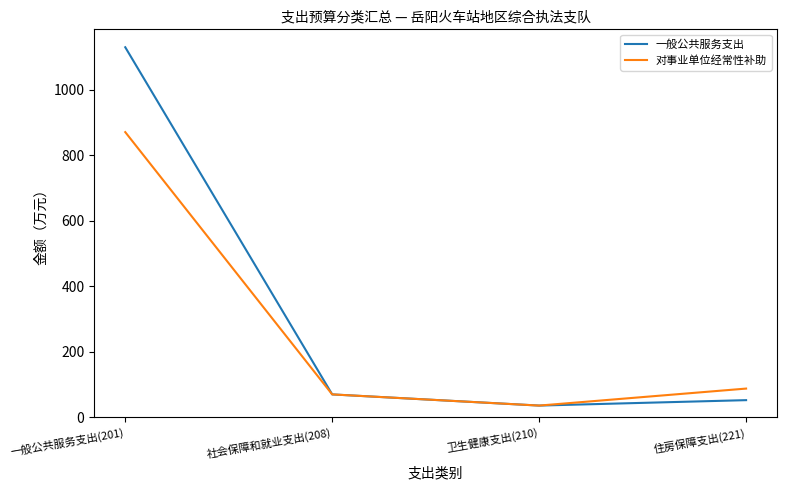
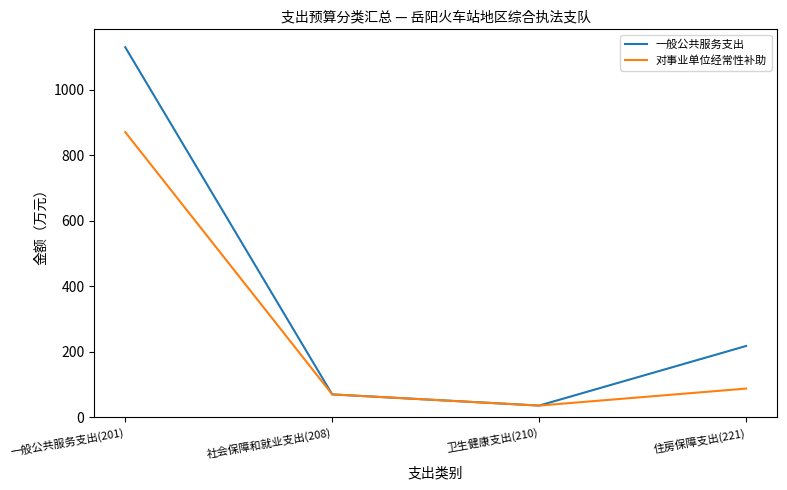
一般公共服务支出, 住房保障支出(221): 50 -> 220
